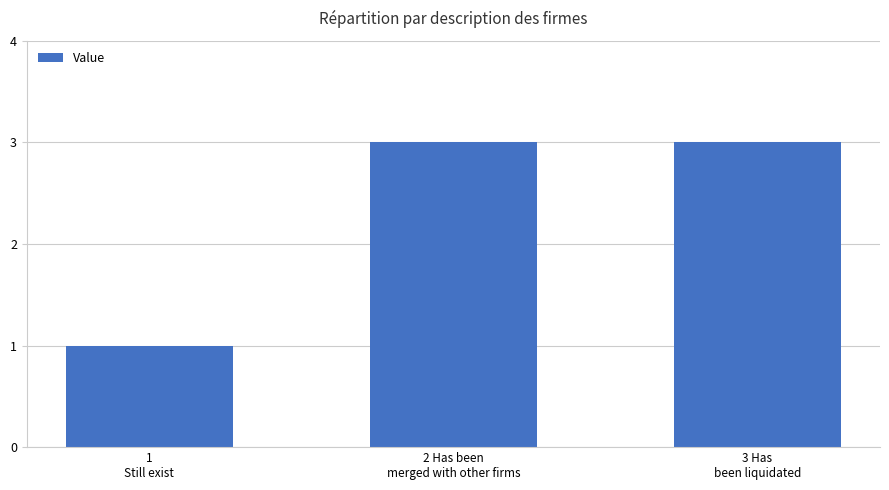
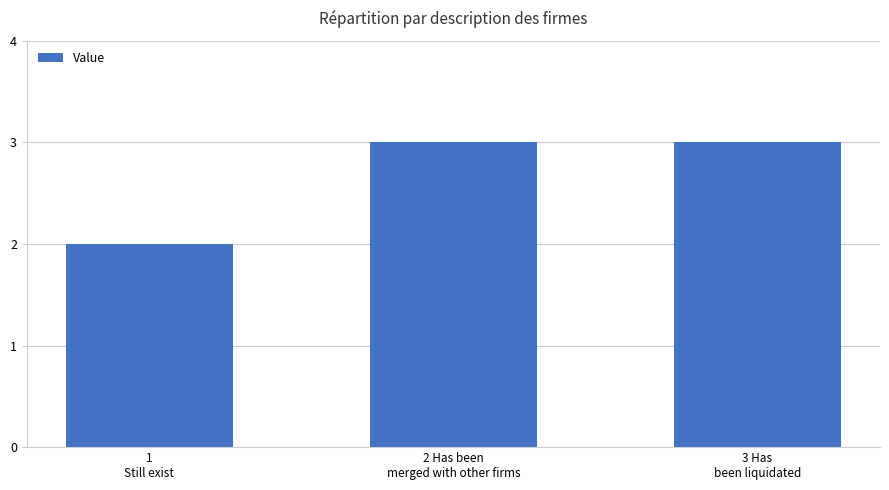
1 Still exist: 1 -> 2
